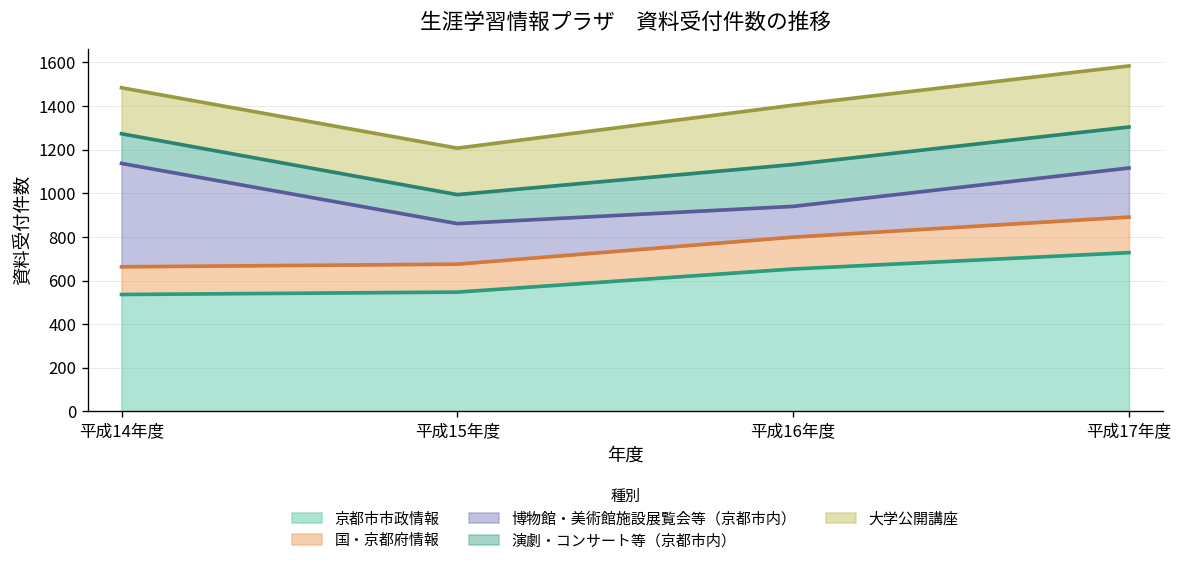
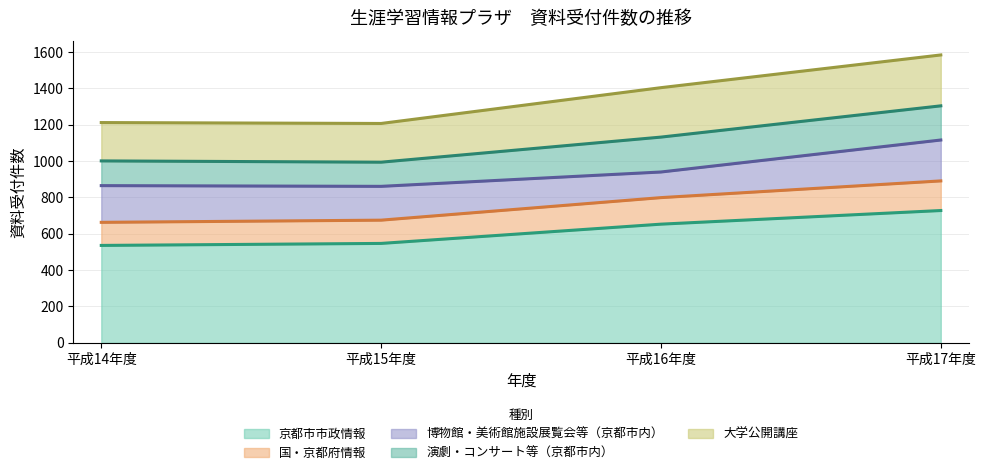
博物館・美術館施設展覧会等（京都市内）, 平成14年度: 470 -> 200
